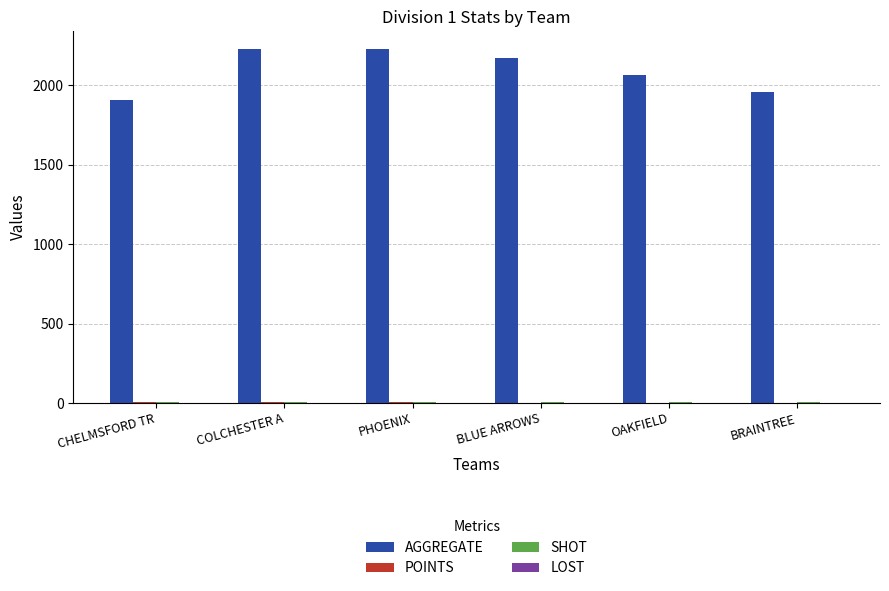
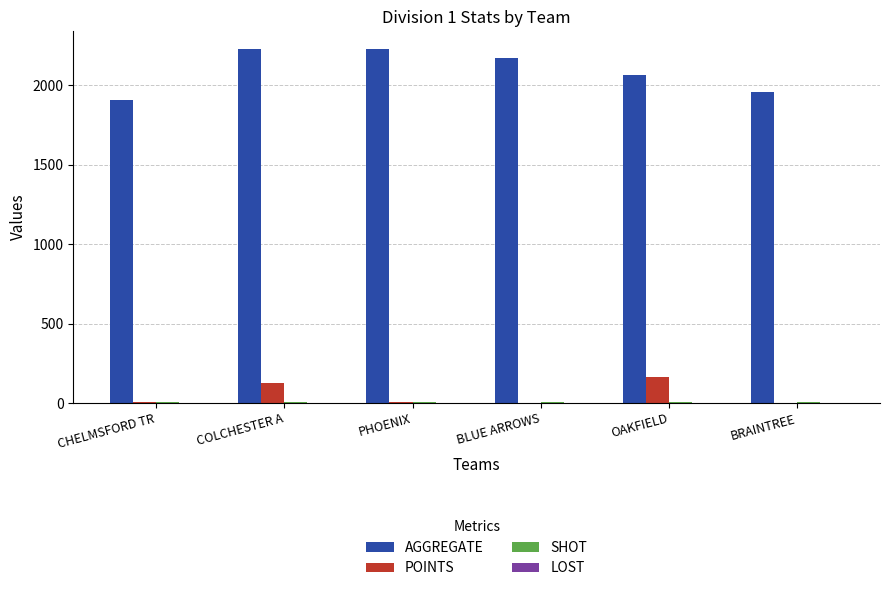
POINTS, COLCHESTER A: 10 -> 130
POINTS, OAKFIELD: 0 -> 170
